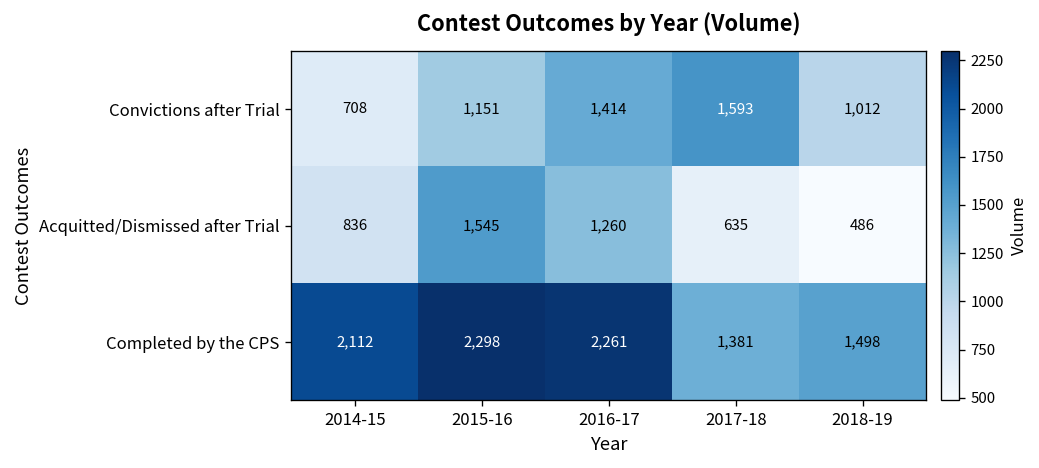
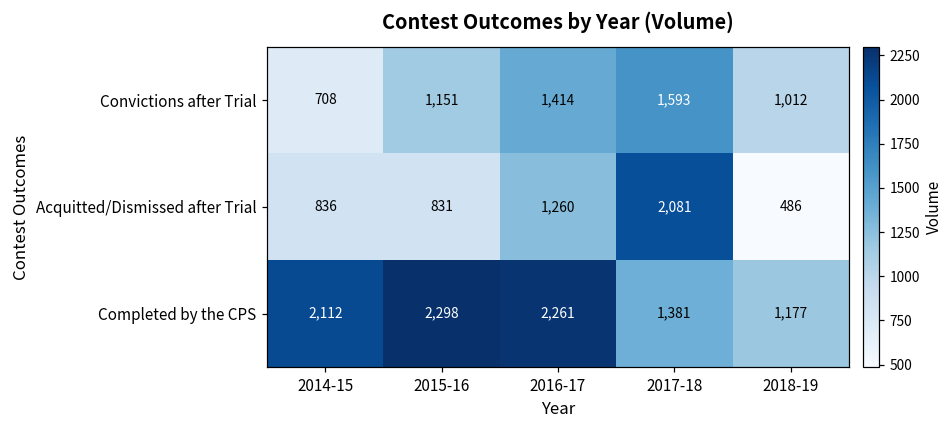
Acquitted/Dismissed after Trial, 2015-16: 1,545 -> 831
Acquitted/Dismissed after Trial, 2017-18: 635 -> 2,081
Completed by the CPS, 2018-19: 1,498 -> 1,177
